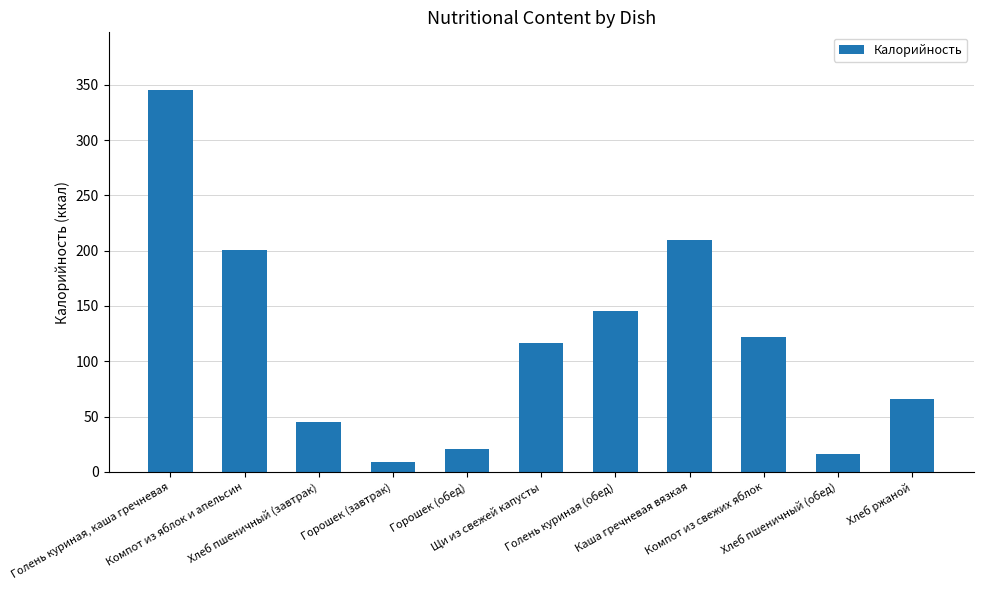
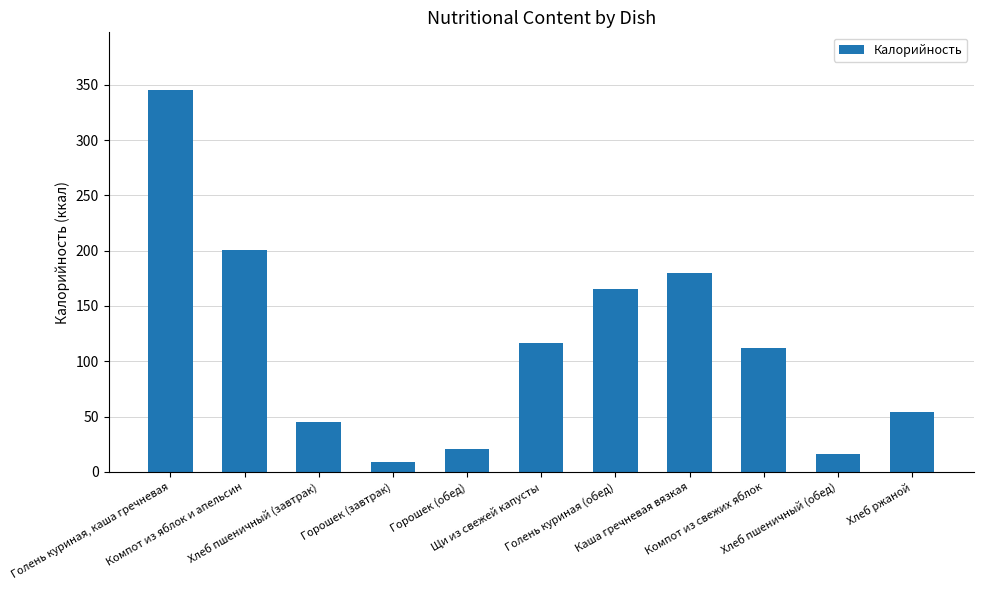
Голень куриная (обед): 146 -> 166
Каша гречневая вязкая: 209 -> 180
Компот из свежих яблок: 122 -> 112
Хлеб ржаной: 66 -> 54
